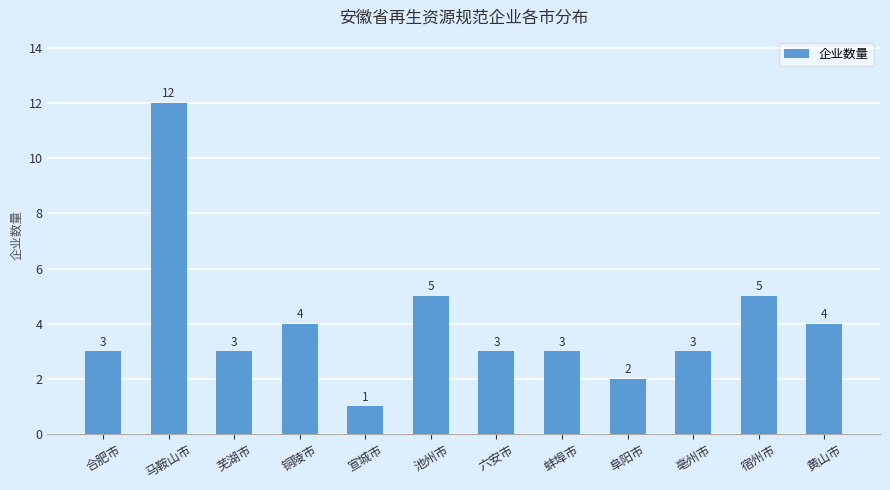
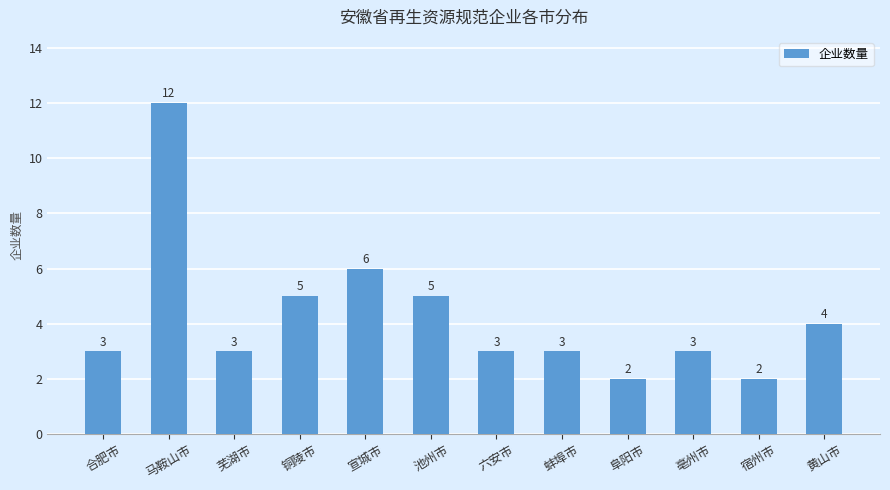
铜陵市: 4 -> 5
宣城市: 1 -> 6
宿州市: 5 -> 2
